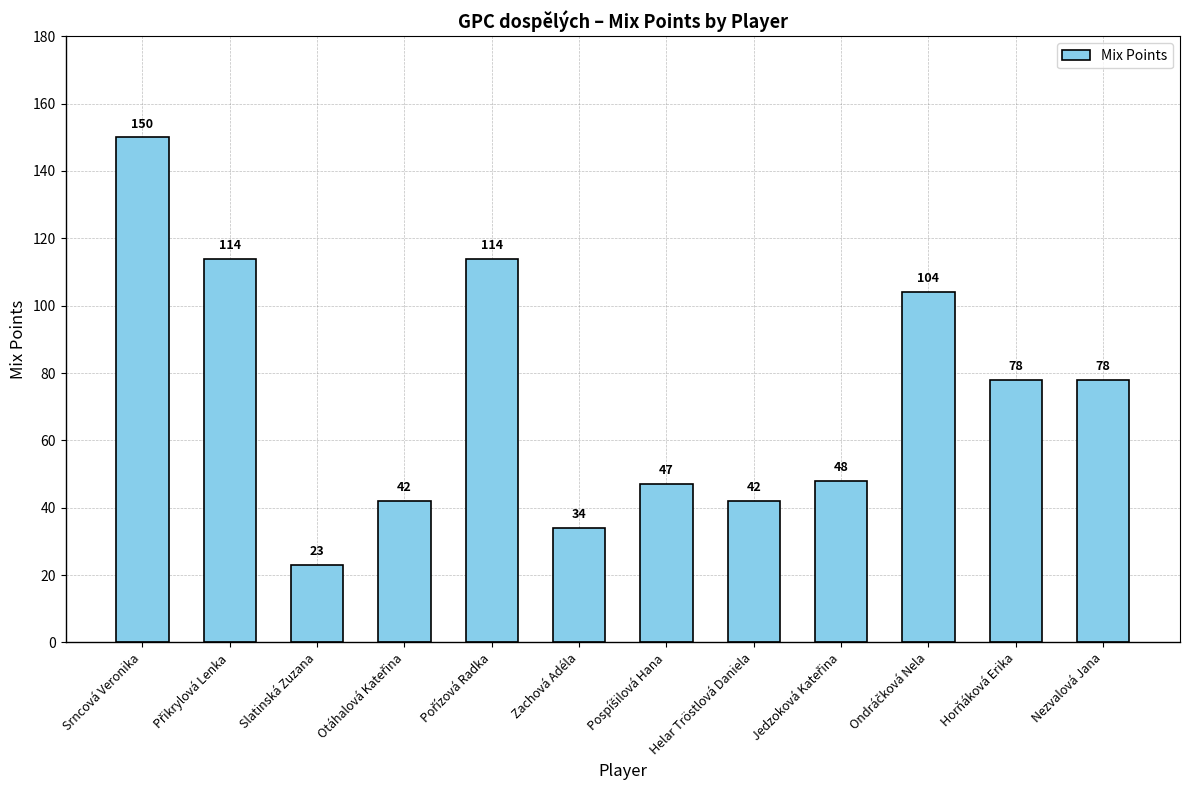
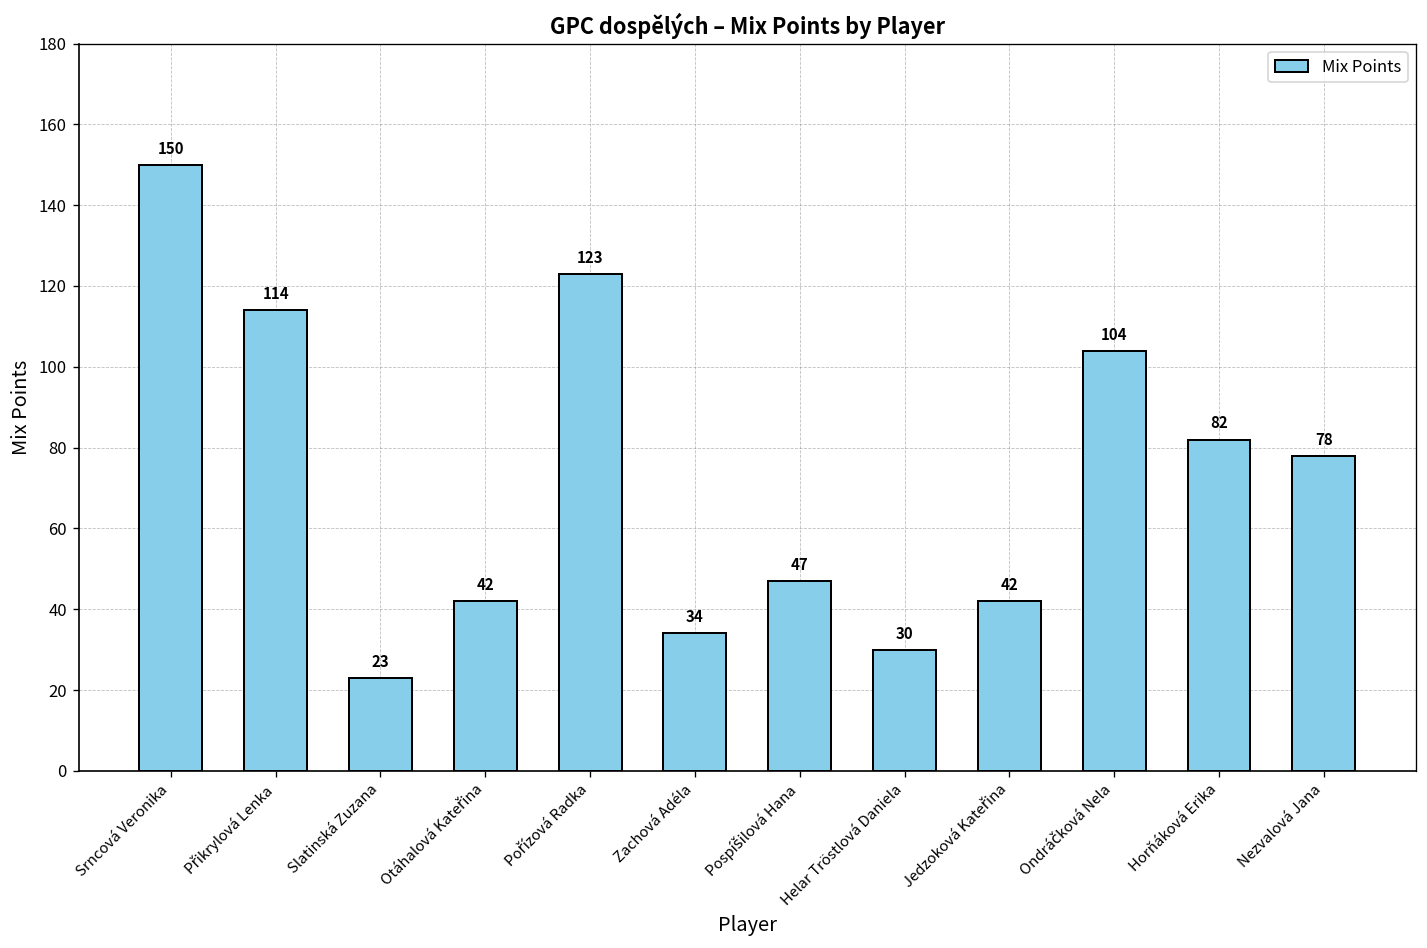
Pořízová Radka: 114 -> 123
Helar Tröstlová Daniela: 42 -> 30
Jedzoková Kateřina: 48 -> 42
Horňáková Erika: 78 -> 82
